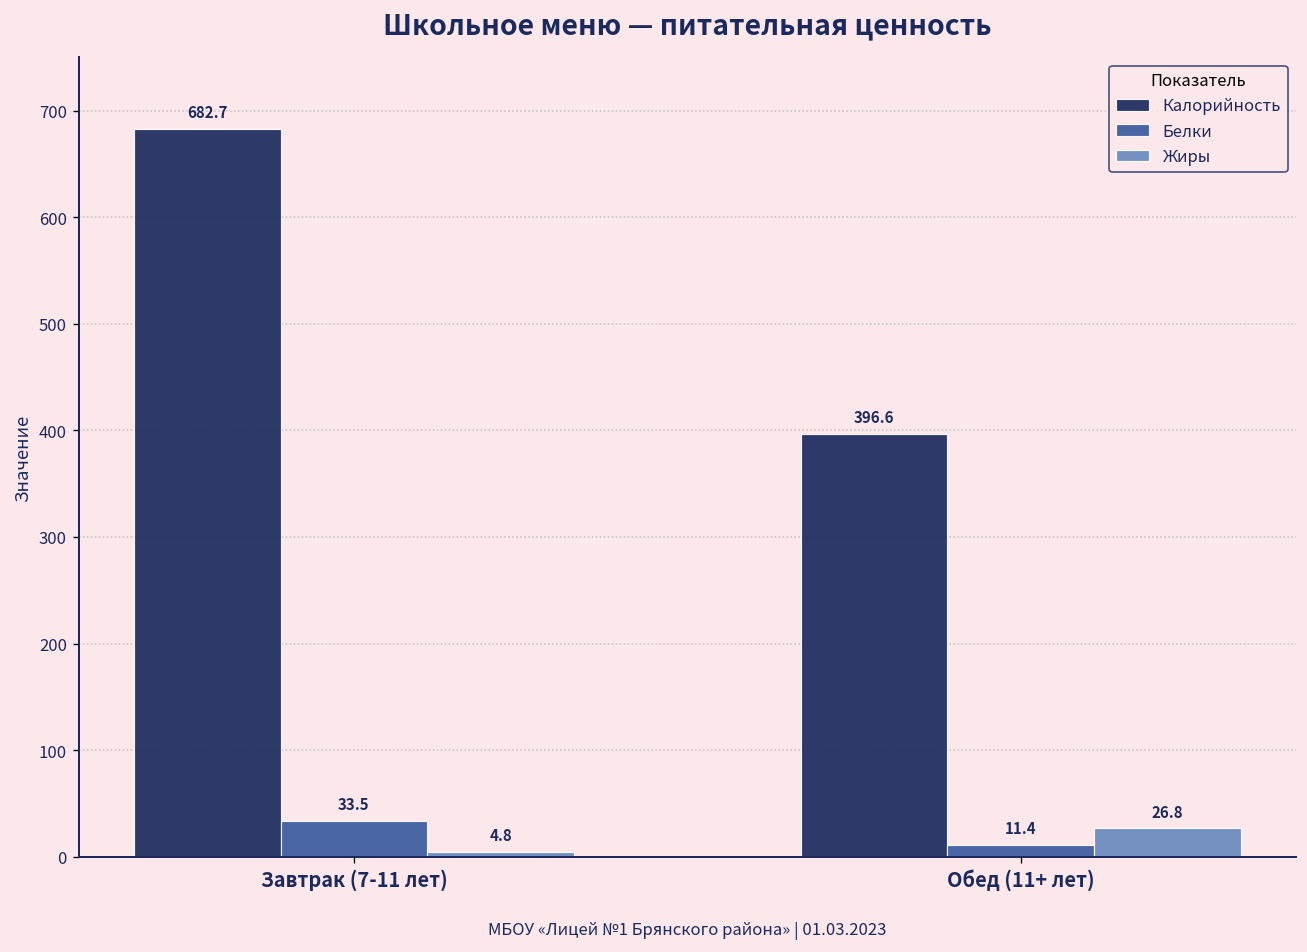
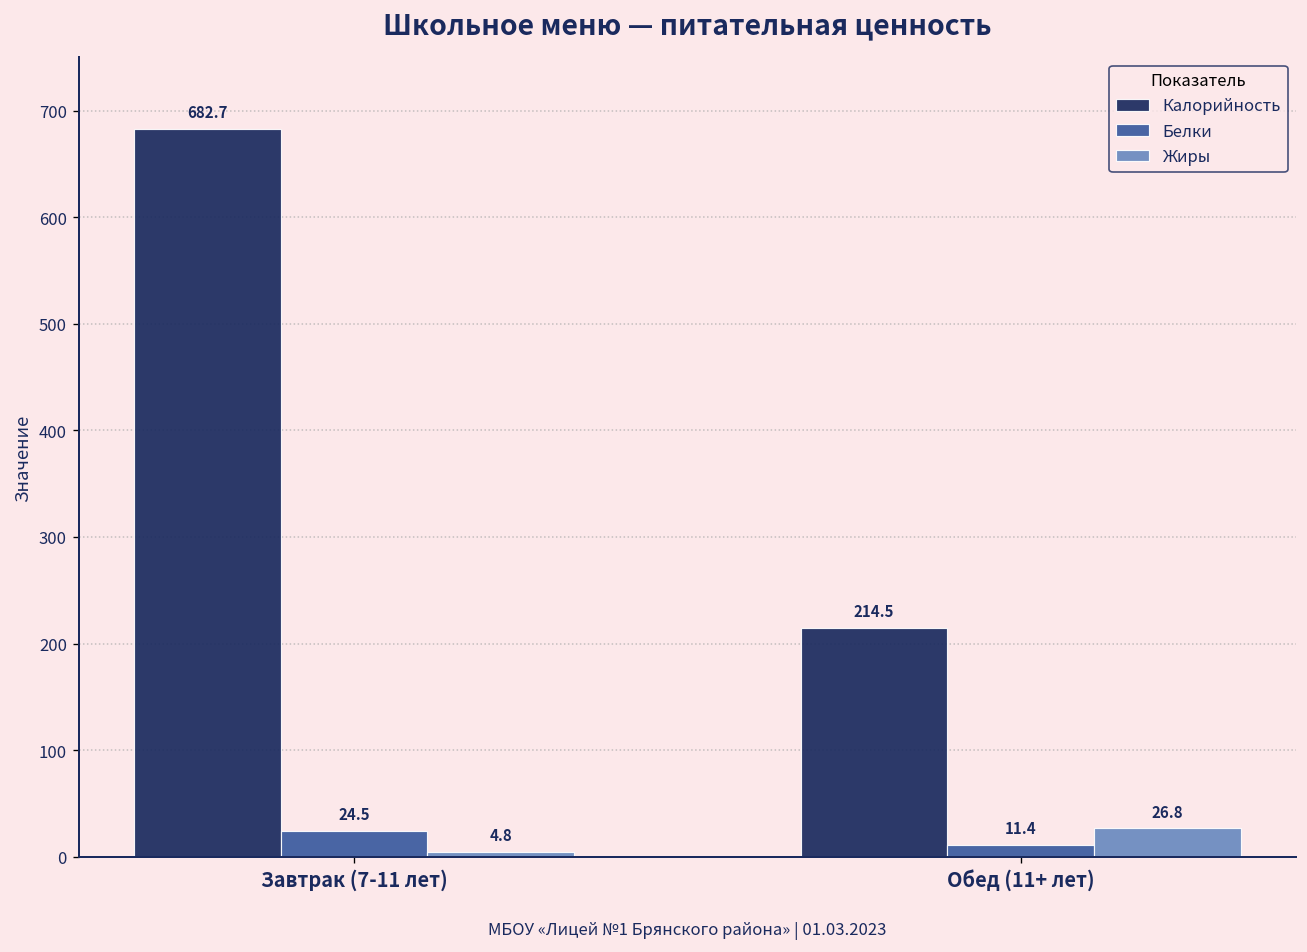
Белки, Завтрак (7-11 лет): 33.5 -> 24.5
Калорийность, Обед (11+ лет): 396.6 -> 214.5
